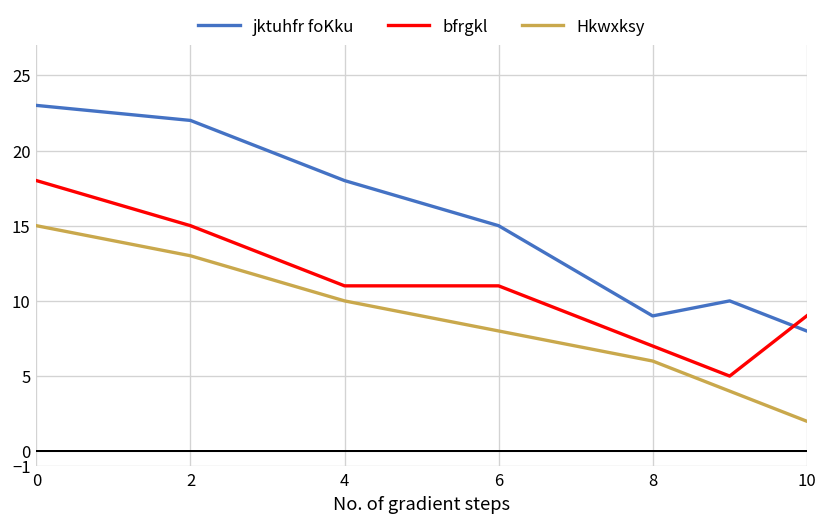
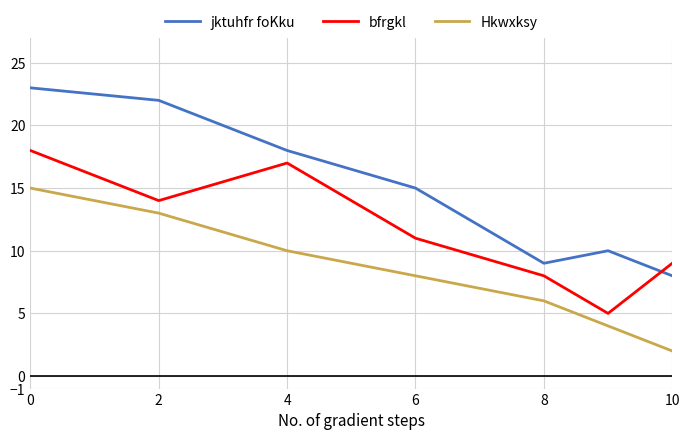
bfrgkl, 2: 15 -> 14
bfrgkl, 4: 11 -> 17
bfrgkl, 8: 7 -> 8
